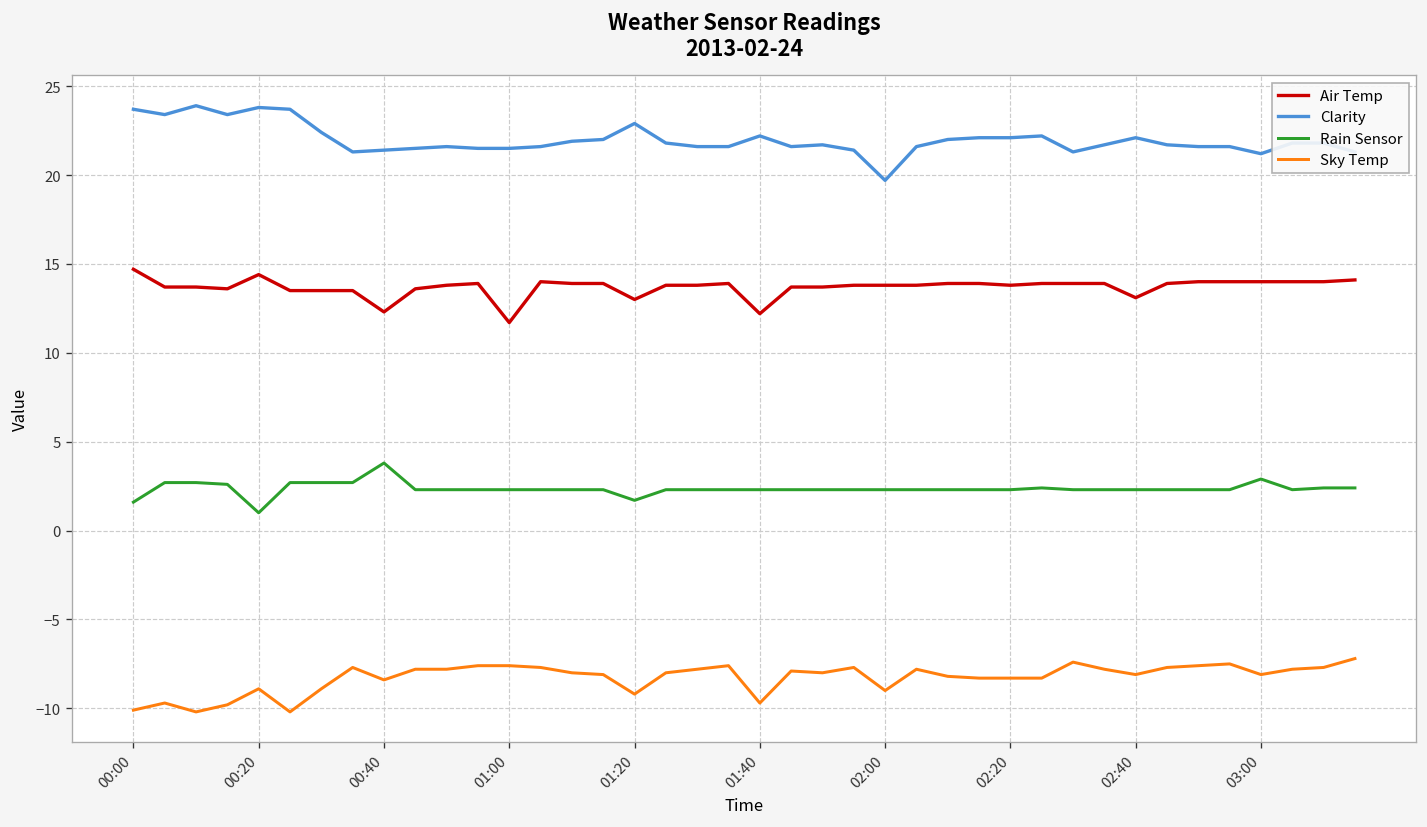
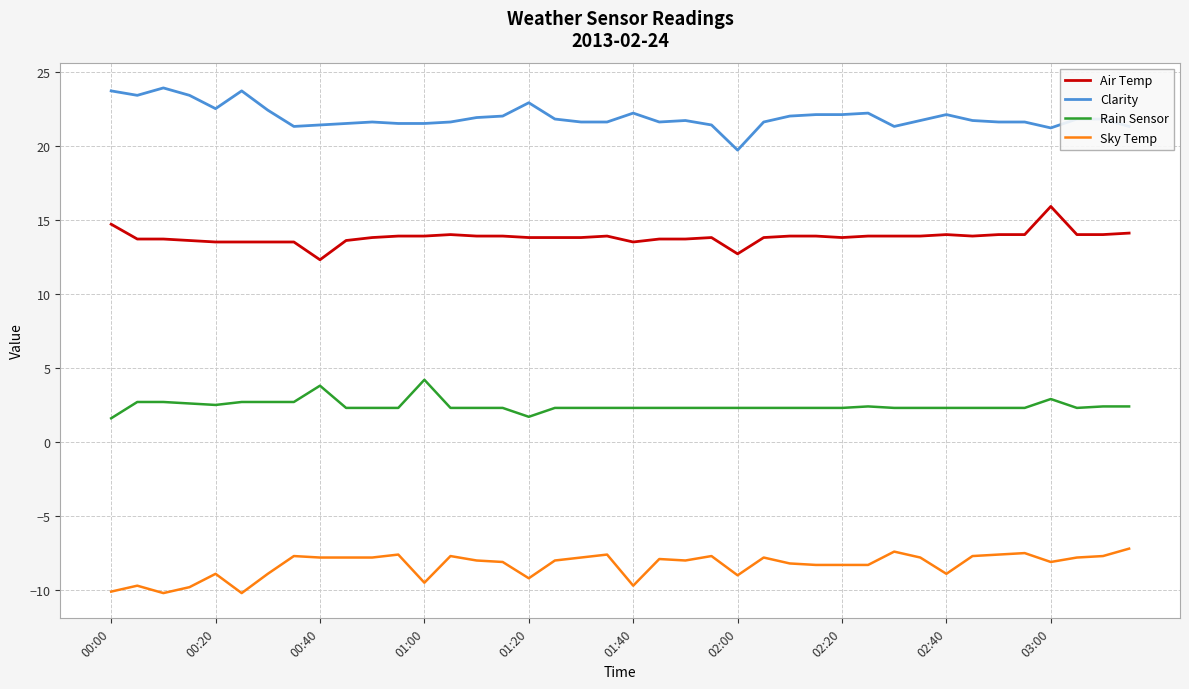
Air Temp, 00:20: 14.4 -> 13.5
Clarity, 00:20: 23.8 -> 22.5
Rain Sensor, 00:20: 1.0 -> 2.5
Sky Temp, 00:40: -8.4 -> -7.8
Air Temp, 01:00: 11.7 -> 13.9
Rain Sensor, 01:00: 2.3 -> 4.2
Sky Temp, 01:00: -7.6 -> -9.5
Air Temp, 01:20: 13.0 -> 13.8
Air Temp, 01:40: 12.2 -> 13.5
Air Temp, 02:00: 13.8 -> 12.7
Air Temp, 02:40: 13.1 -> 14.0
Sky Temp, 02:40: -8.1 -> -8.9
Air Temp, 03:00: 14.0 -> 15.9
